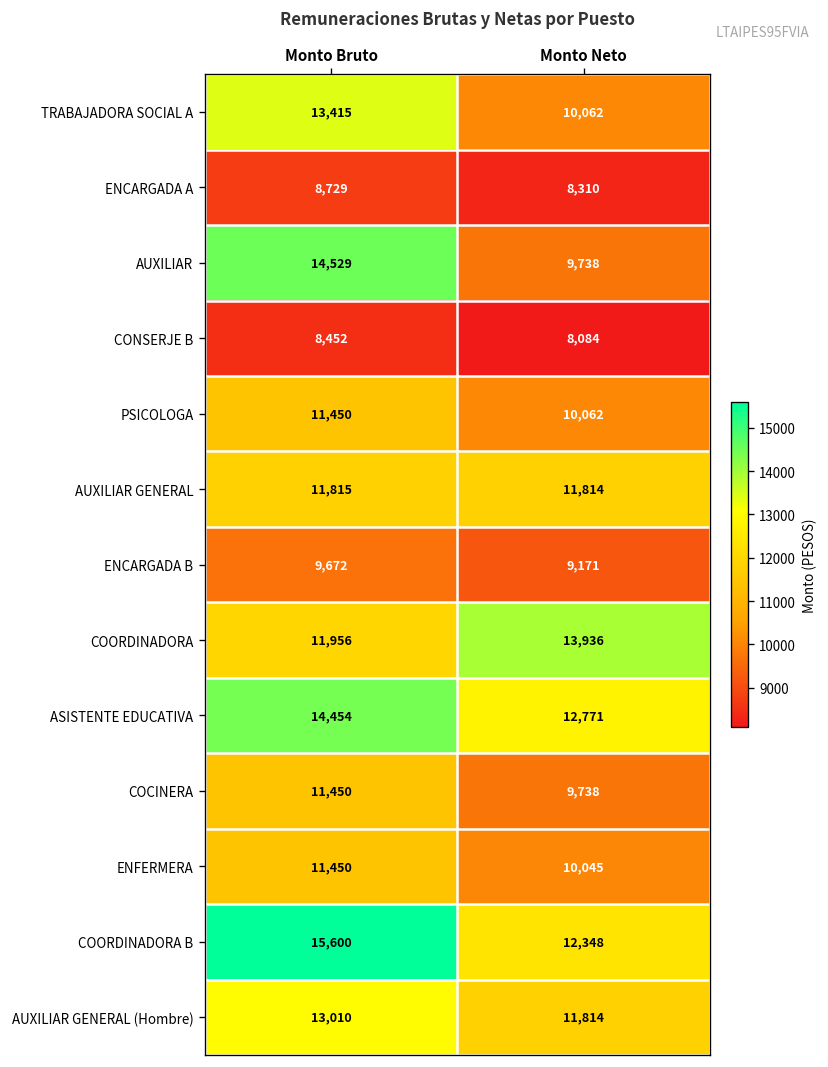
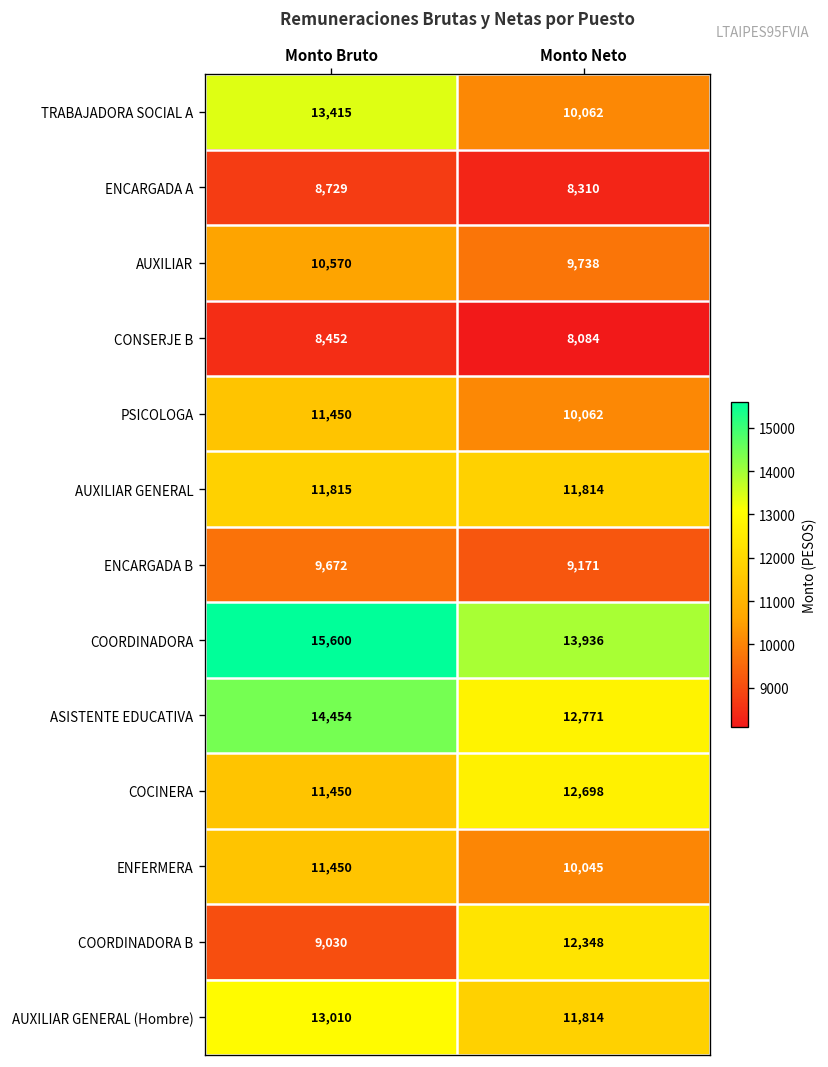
AUXILIAR, Monto Bruto: 14,529 -> 10,570
COORDINADORA, Monto Bruto: 11,956 -> 15,600
COCINERA, Monto Neto: 9,738 -> 12,698
COORDINADORA B, Monto Bruto: 15,600 -> 9,030
